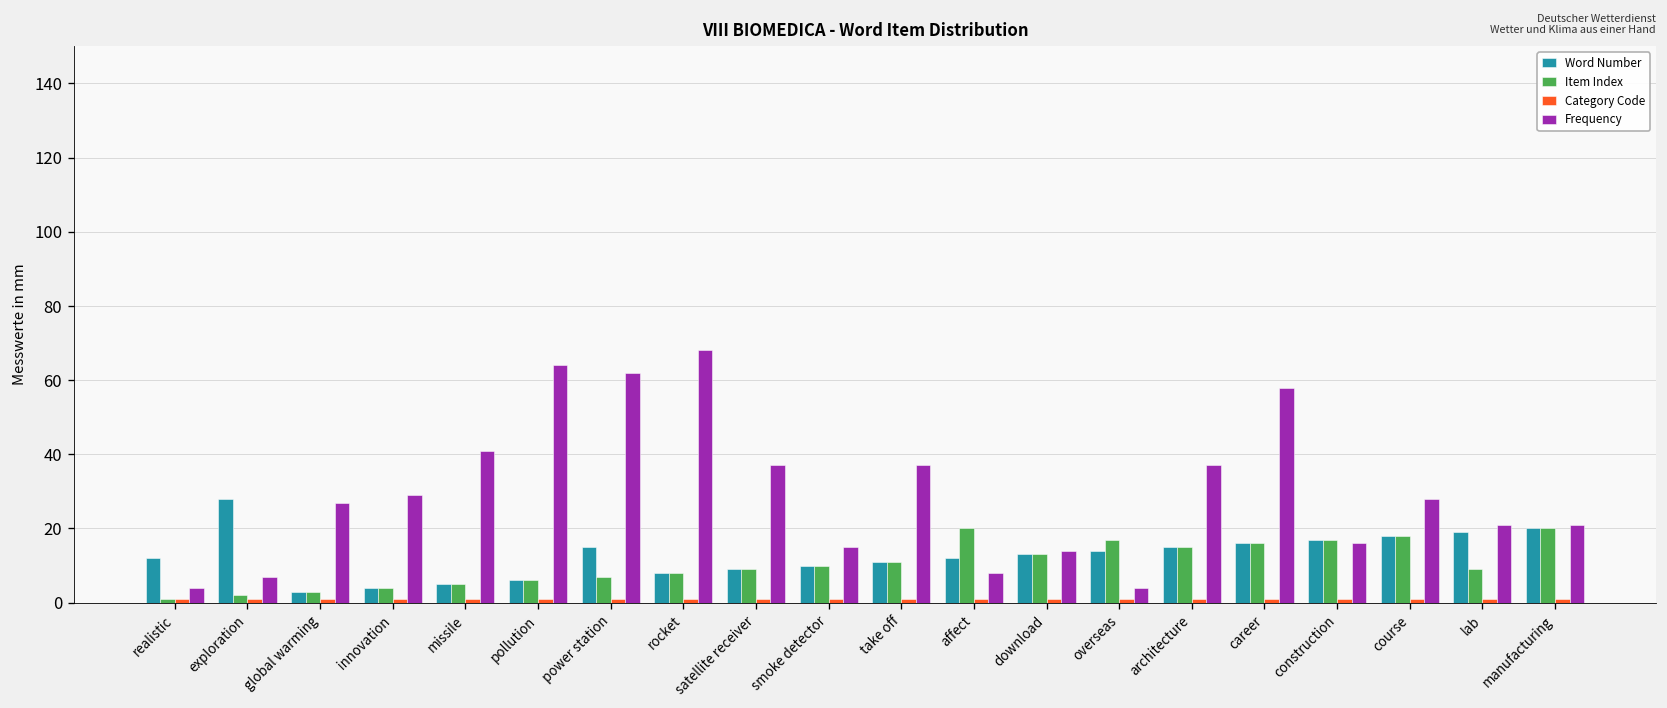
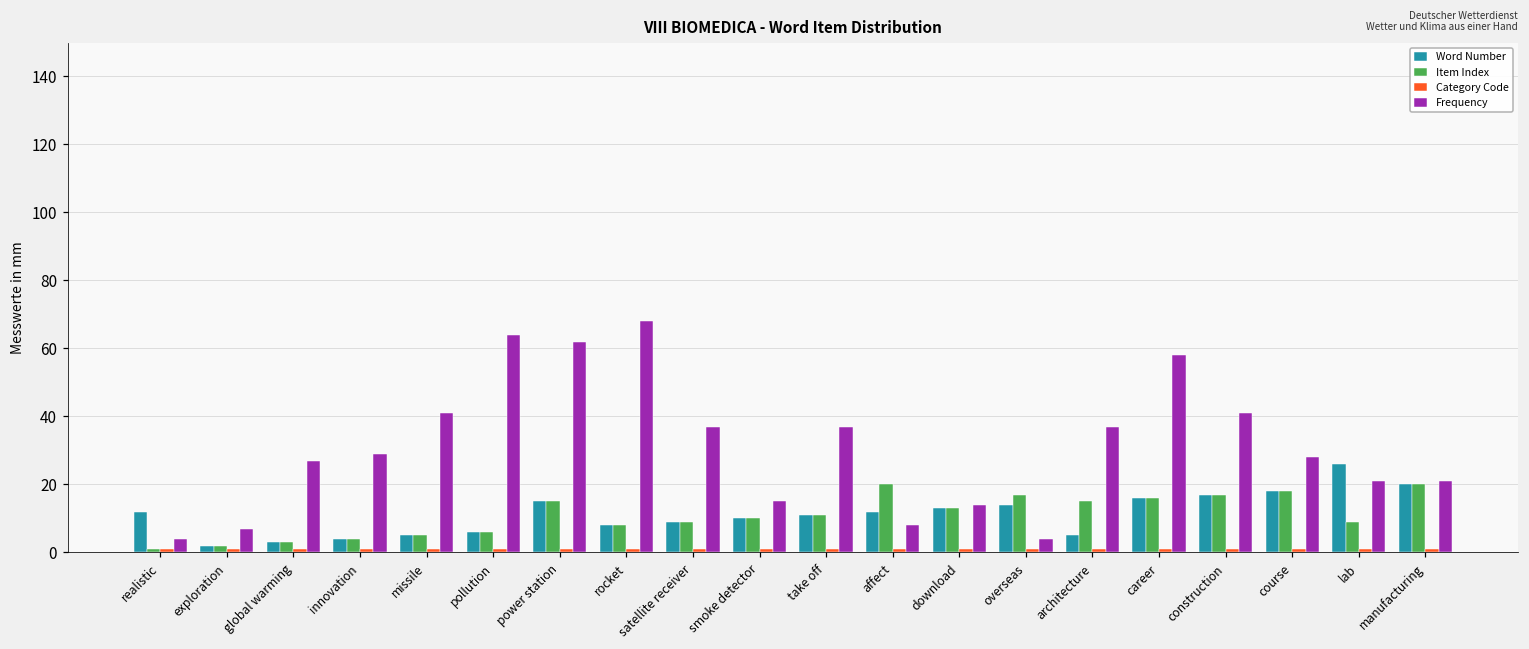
Word Number, exploration: 28 -> 2
Item Index, power station: 7 -> 15
Word Number, architecture: 15 -> 5
Frequency, construction: 16 -> 41
Word Number, lab: 19 -> 26
